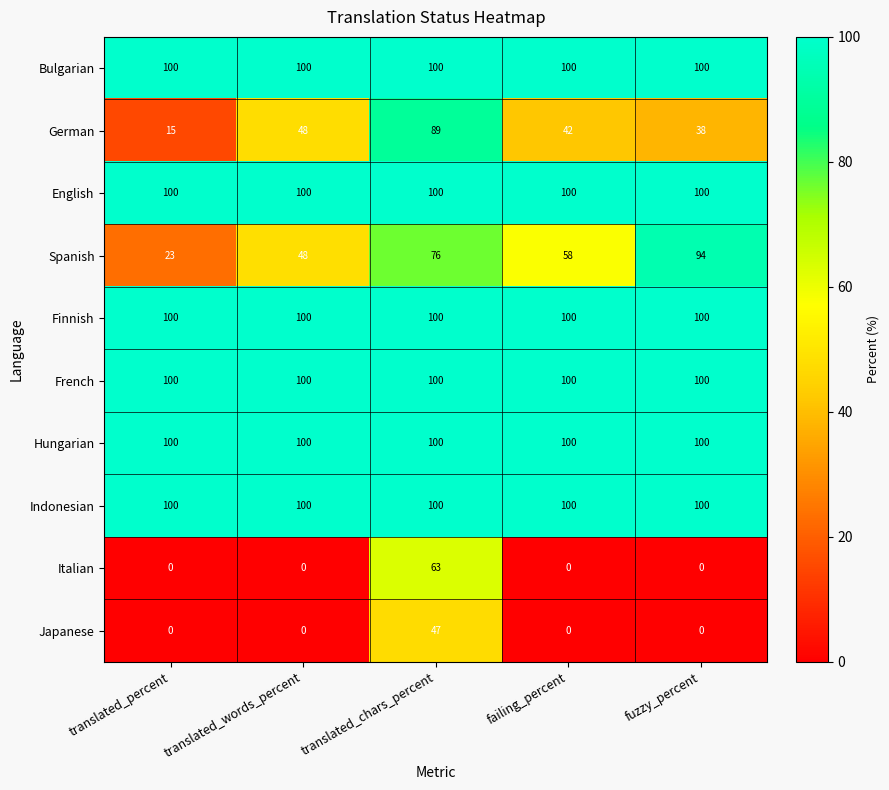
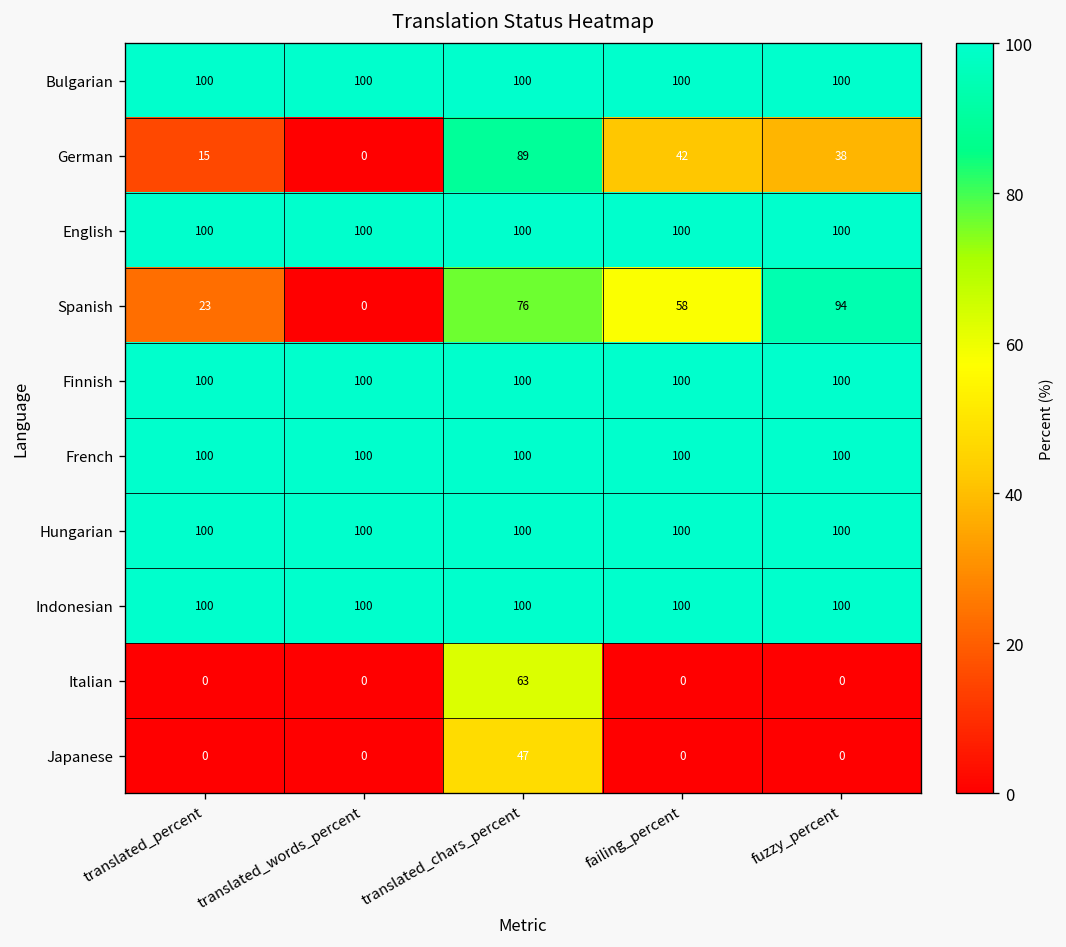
German, translated_words_percent: 48 -> 0
Spanish, translated_words_percent: 48 -> 0
